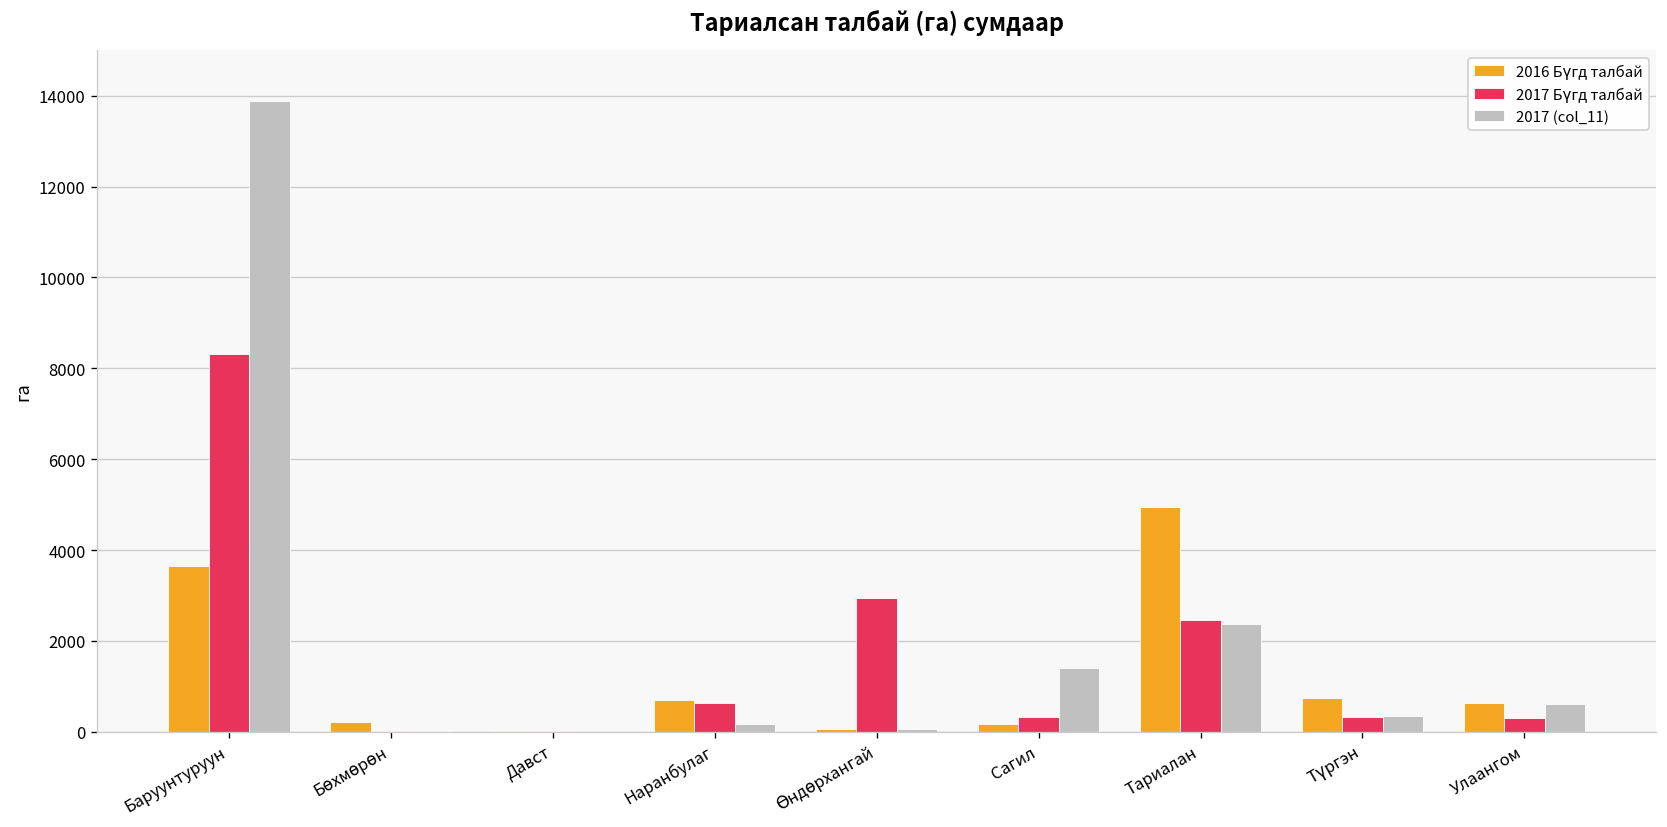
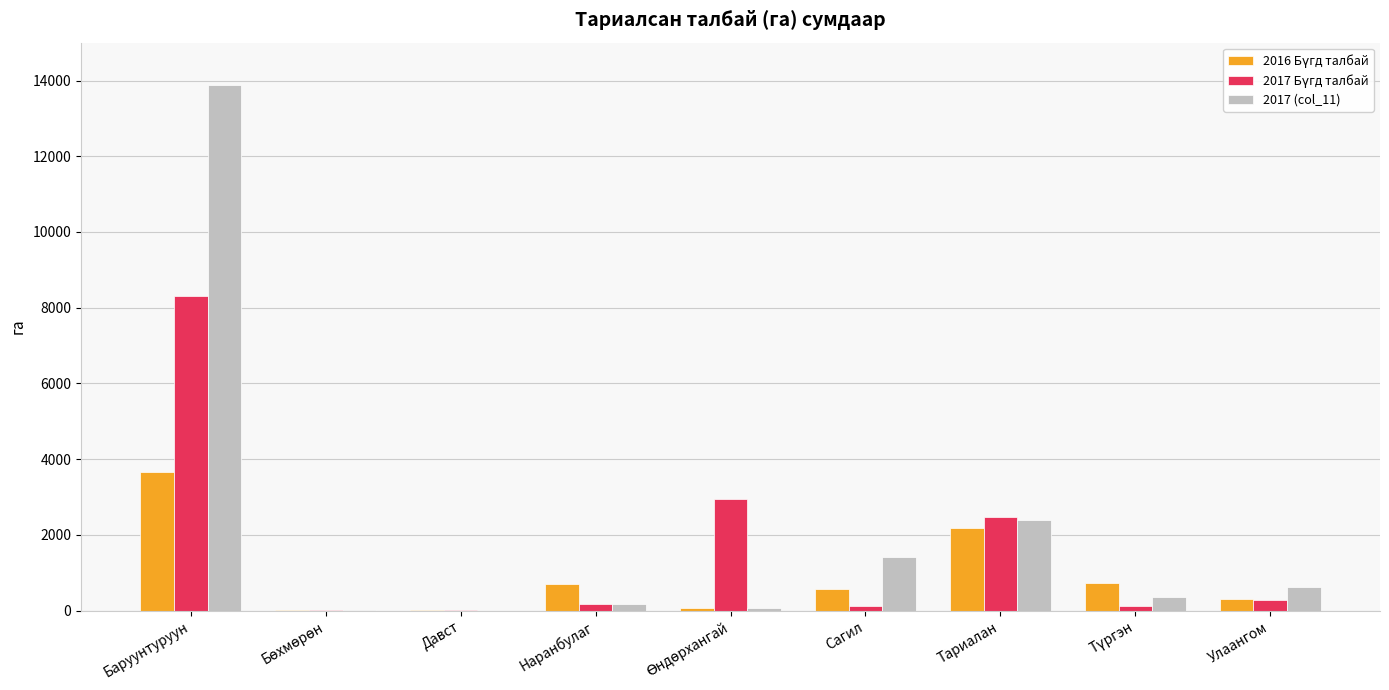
2016 Бүгд талбай, Бөхмөрөн: 200 -> 0
2017 Бүгд талбай, Наранбулаг: 600 -> 200
2016 Бүгд талбай, Сагил: 200 -> 600
2017 Бүгд талбай, Сагил: 300 -> 100
2016 Бүгд талбай, Тариалан: 5000 -> 2200
2017 Бүгд талбай, Түргэн: 300 -> 100
2016 Бүгд талбай, Улаангом: 600 -> 300
